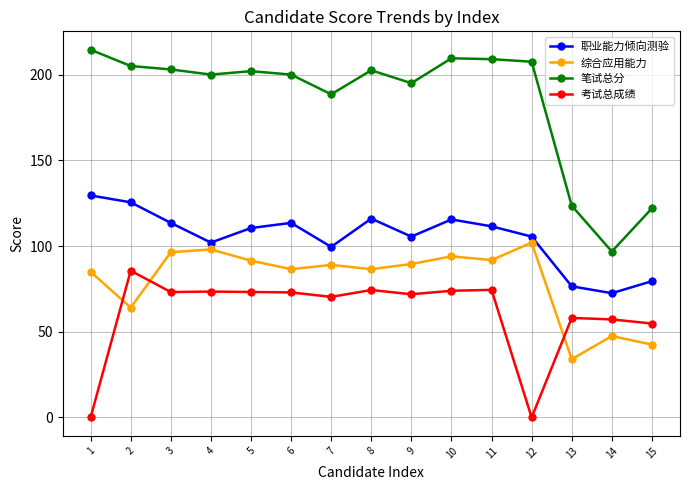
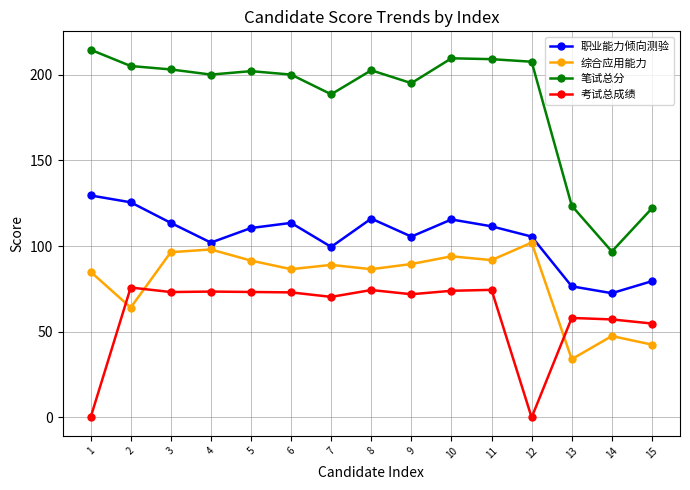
考试总成绩, 2: 86 -> 76
